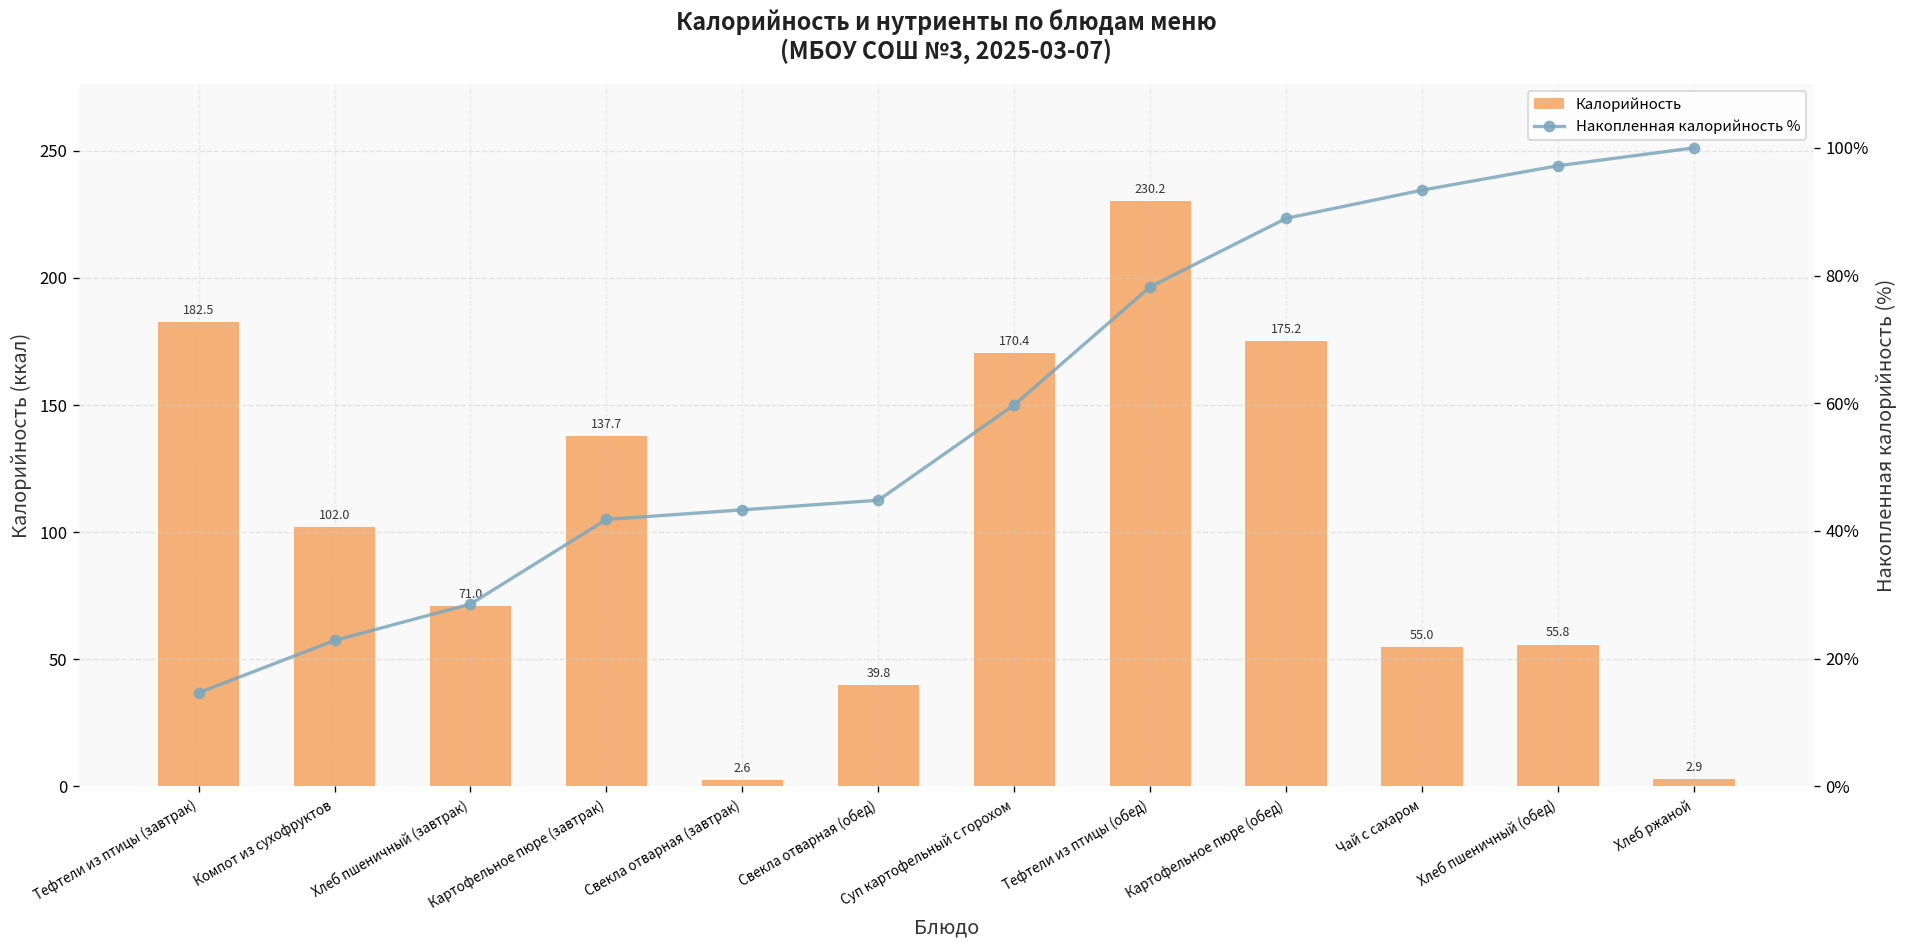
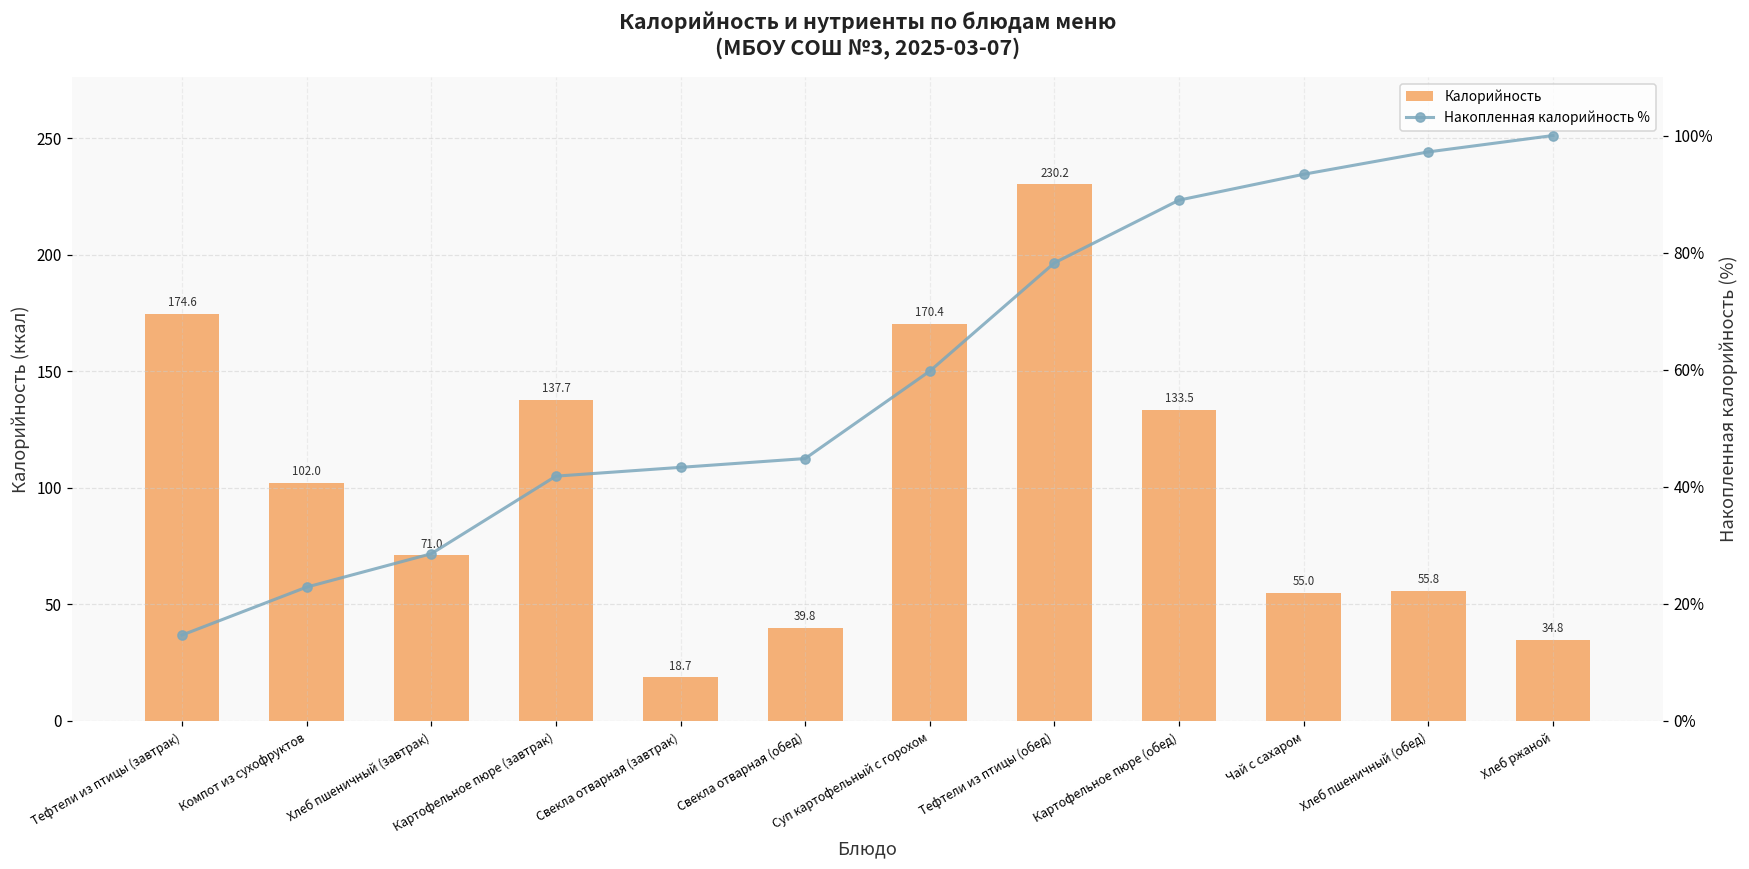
Калорийность, Тефтели из птицы (завтрак): 182.5 -> 174.6
Калорийность, Свекла отварная (завтрак): 2.6 -> 18.7
Калорийность, Картофельное пюре (обед): 175.2 -> 133.5
Калорийность, Хлеб ржаной: 2.9 -> 34.8
